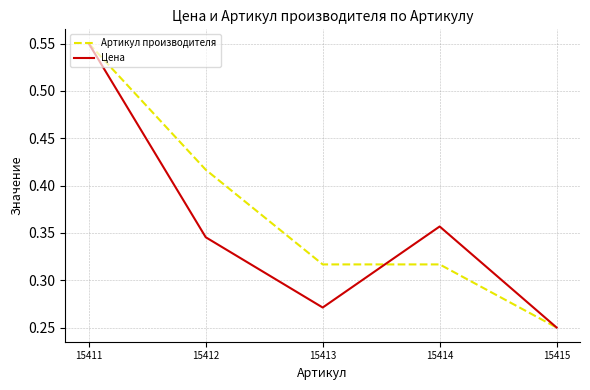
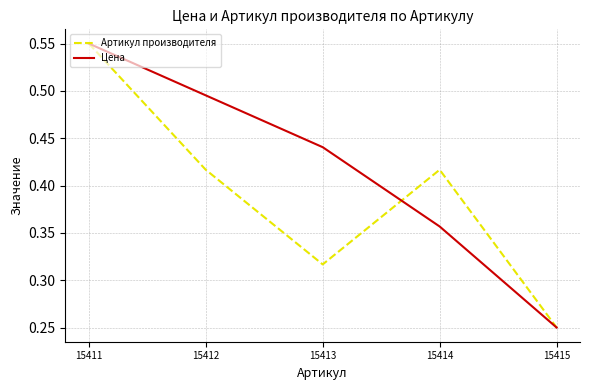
Цена, 15412: 0.35 -> 0.50
Цена, 15413: 0.27 -> 0.44
Артикул производителя, 15414: 0.32 -> 0.42
